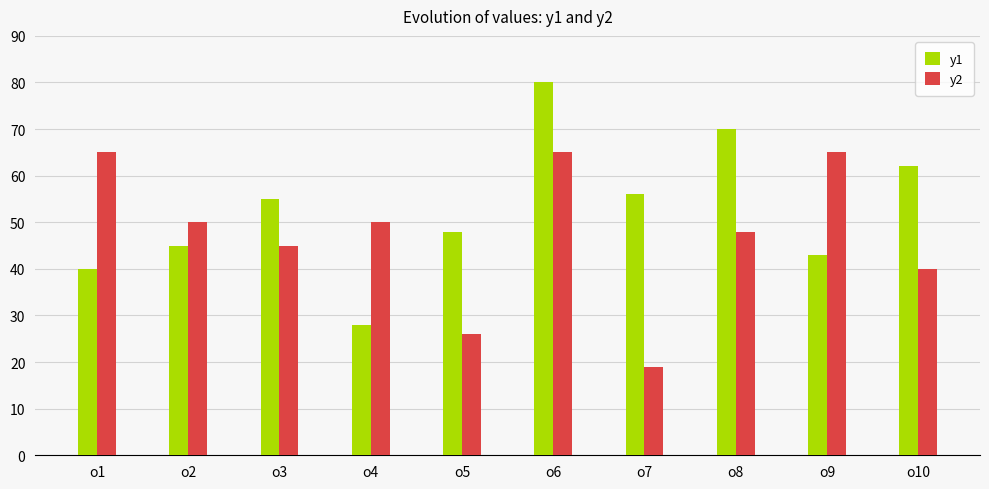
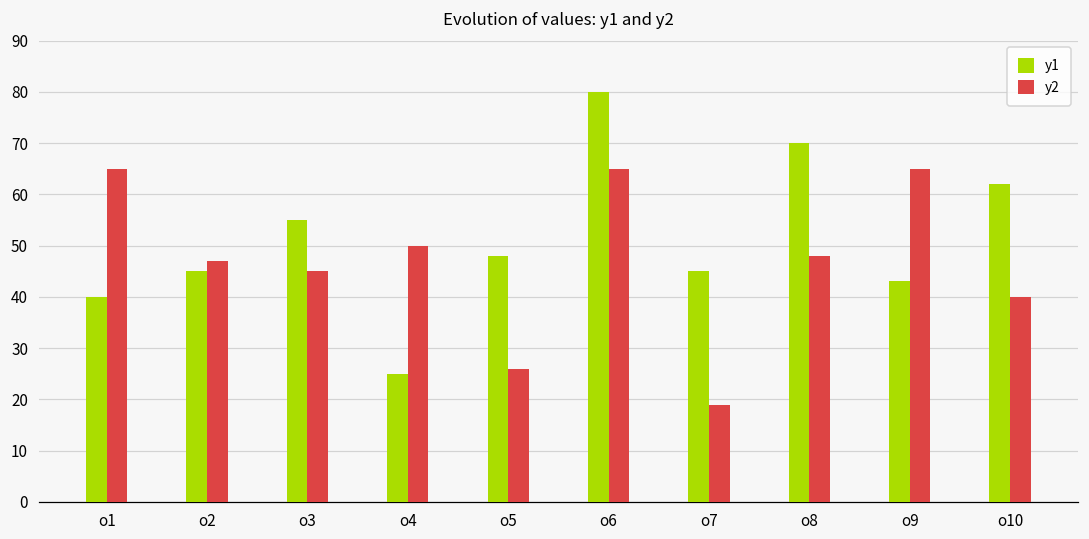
y2, o2: 50 -> 47
y1, o4: 28 -> 25
y1, o7: 56 -> 45
